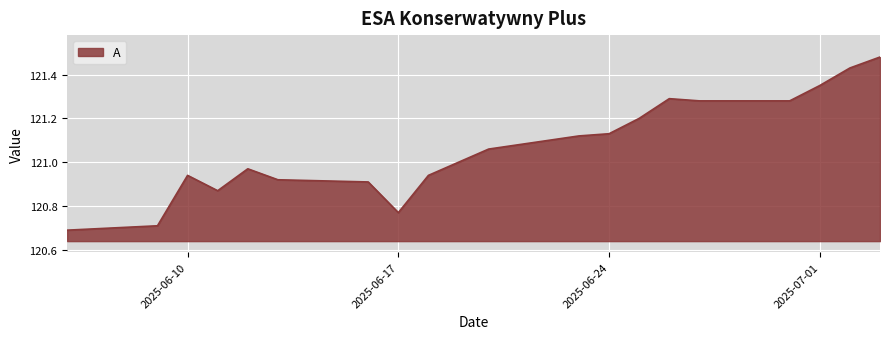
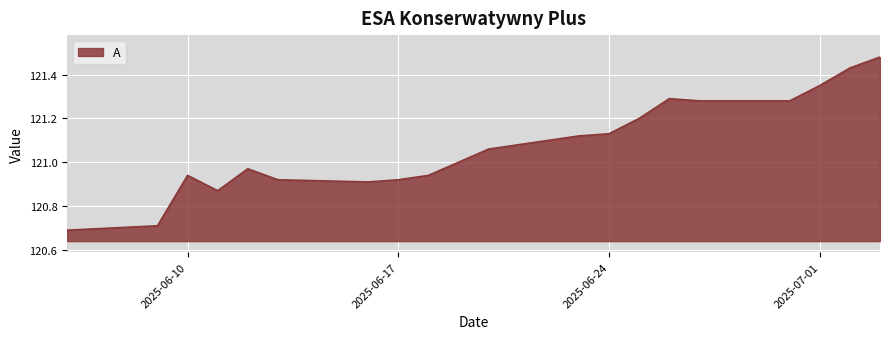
2025-06-17: 120.77 -> 120.92
